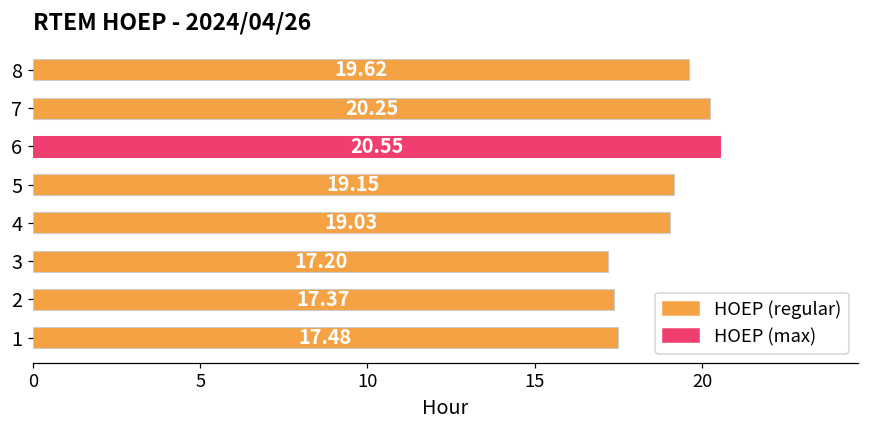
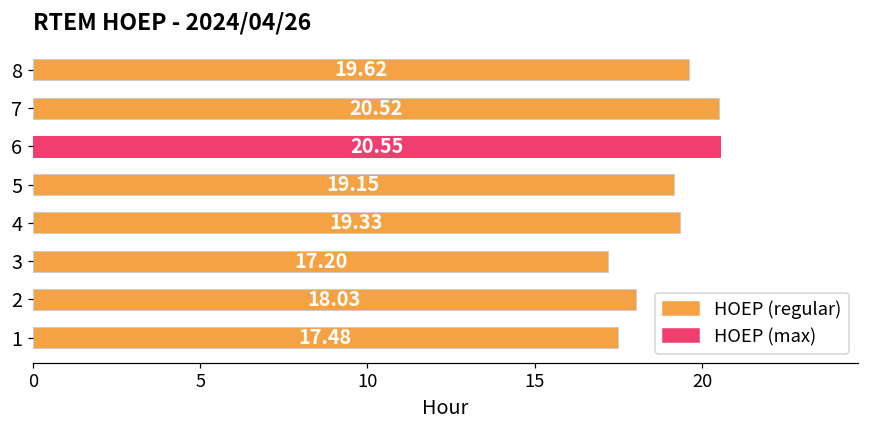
7: 20.25 -> 20.52
4: 19.03 -> 19.33
2: 17.37 -> 18.03
